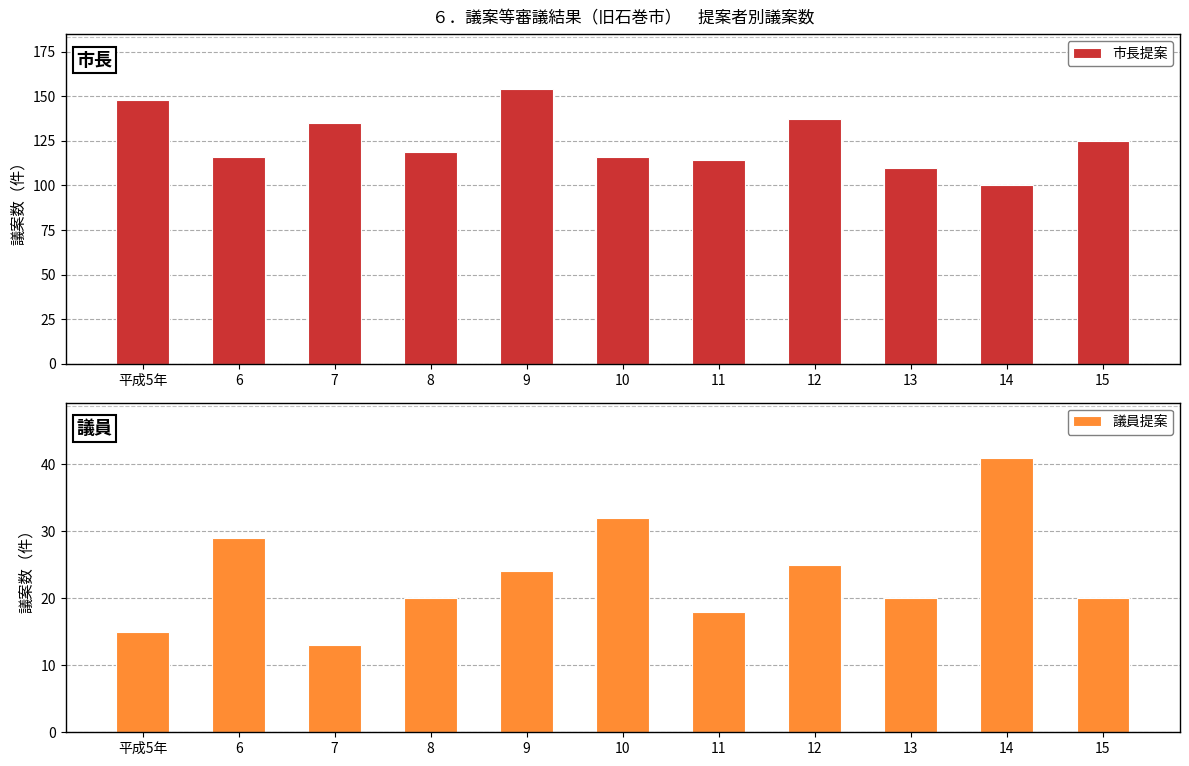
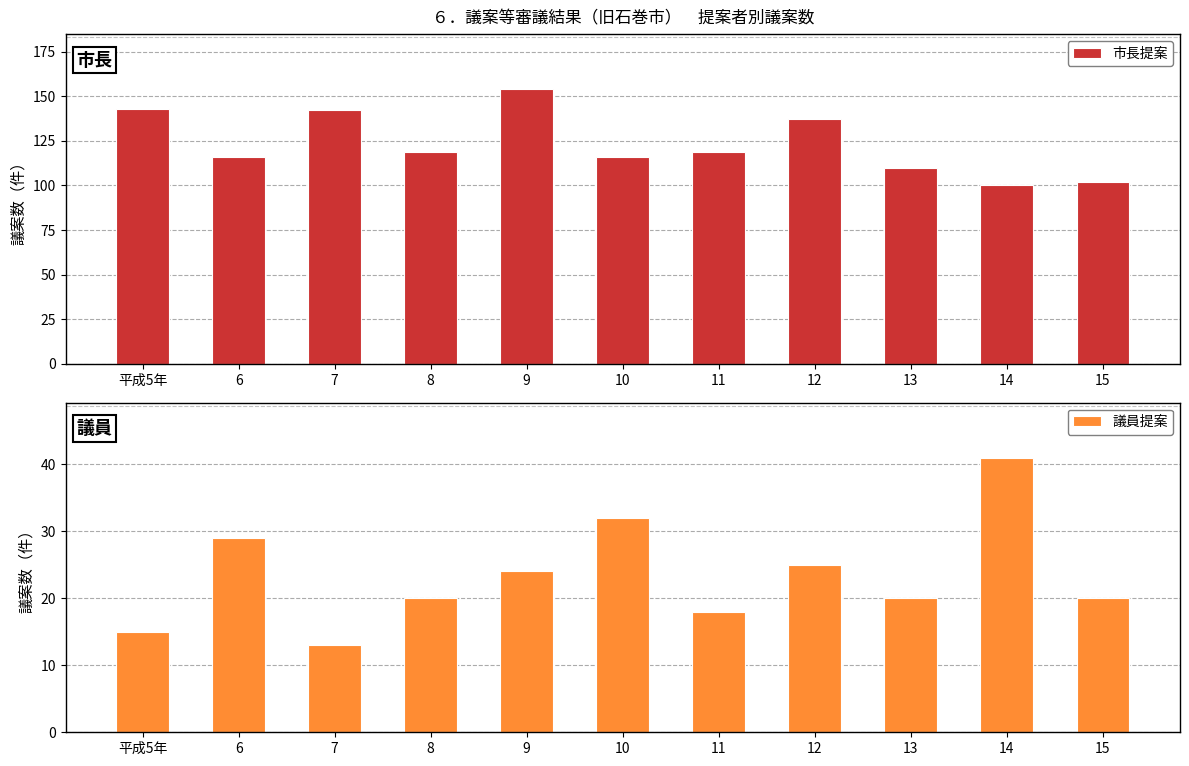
６．議案等審議結果（旧石巻市） 提案者別議案数, 平成5年: 148 -> 143
６．議案等審議結果（旧石巻市） 提案者別議案数, 7: 135 -> 142
６．議案等審議結果（旧石巻市） 提案者別議案数, 11: 114 -> 119
６．議案等審議結果（旧石巻市） 提案者別議案数, 15: 125 -> 102
